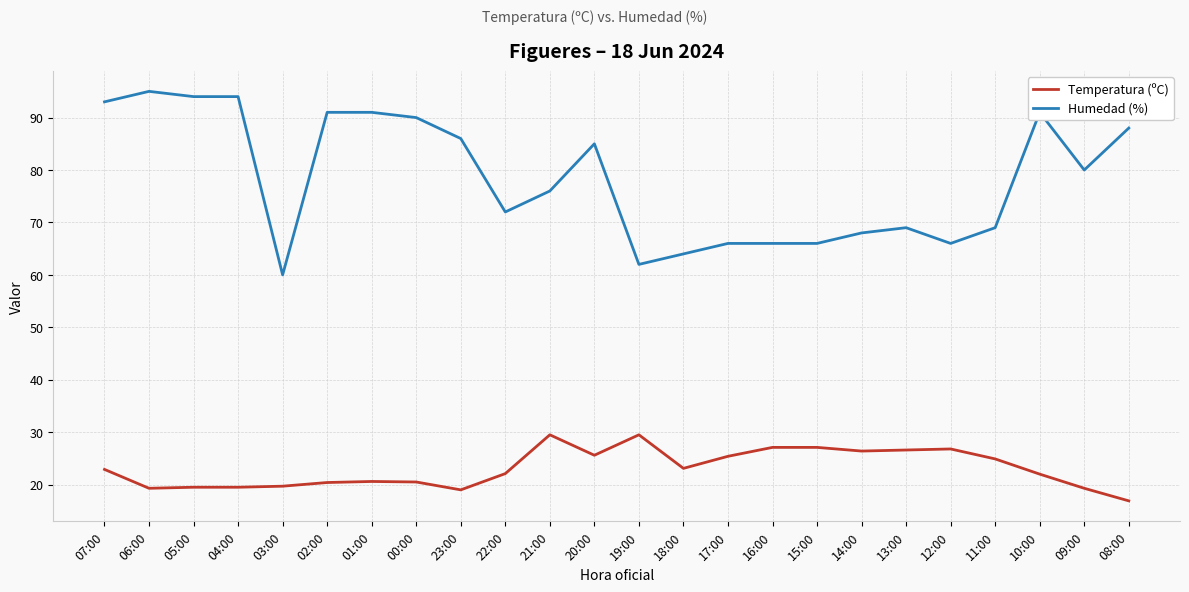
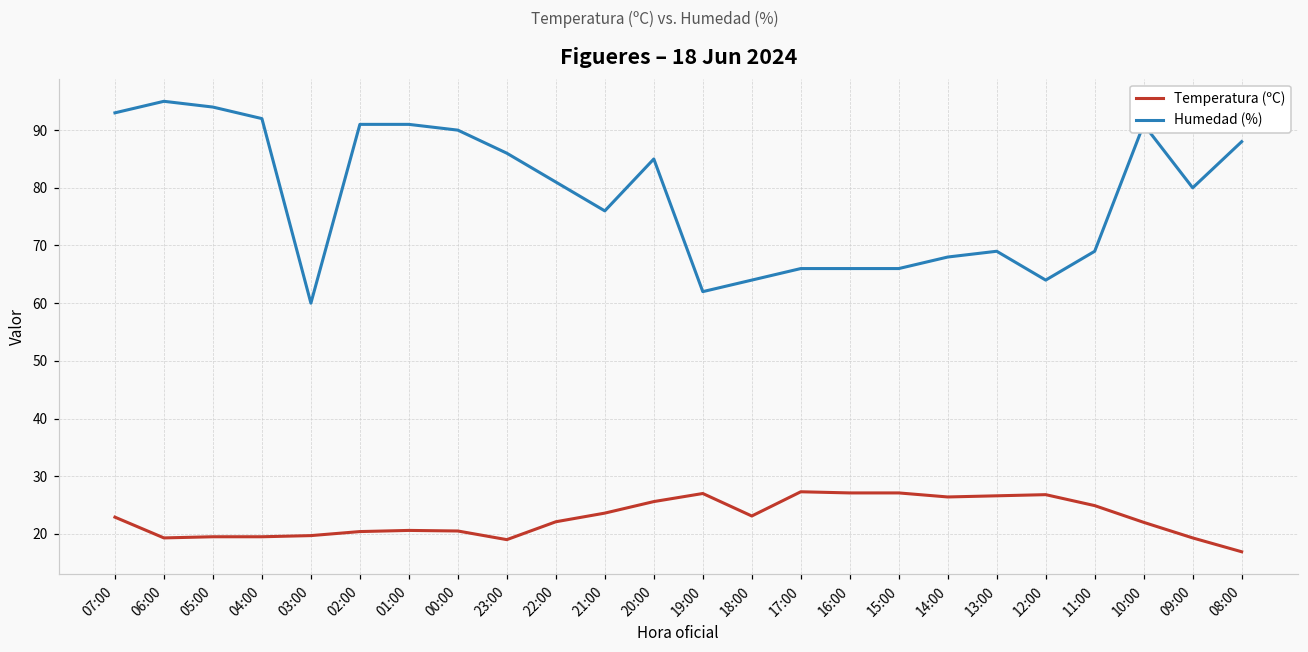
Humedad (%), 04:00: 94 -> 92
Humedad (%), 22:00: 72 -> 81
Temperatura (ºC), 21:00: 30 -> 24
Temperatura (ºC), 19:00: 30 -> 27
Temperatura (ºC), 17:00: 25 -> 27
Humedad (%), 12:00: 66 -> 64
